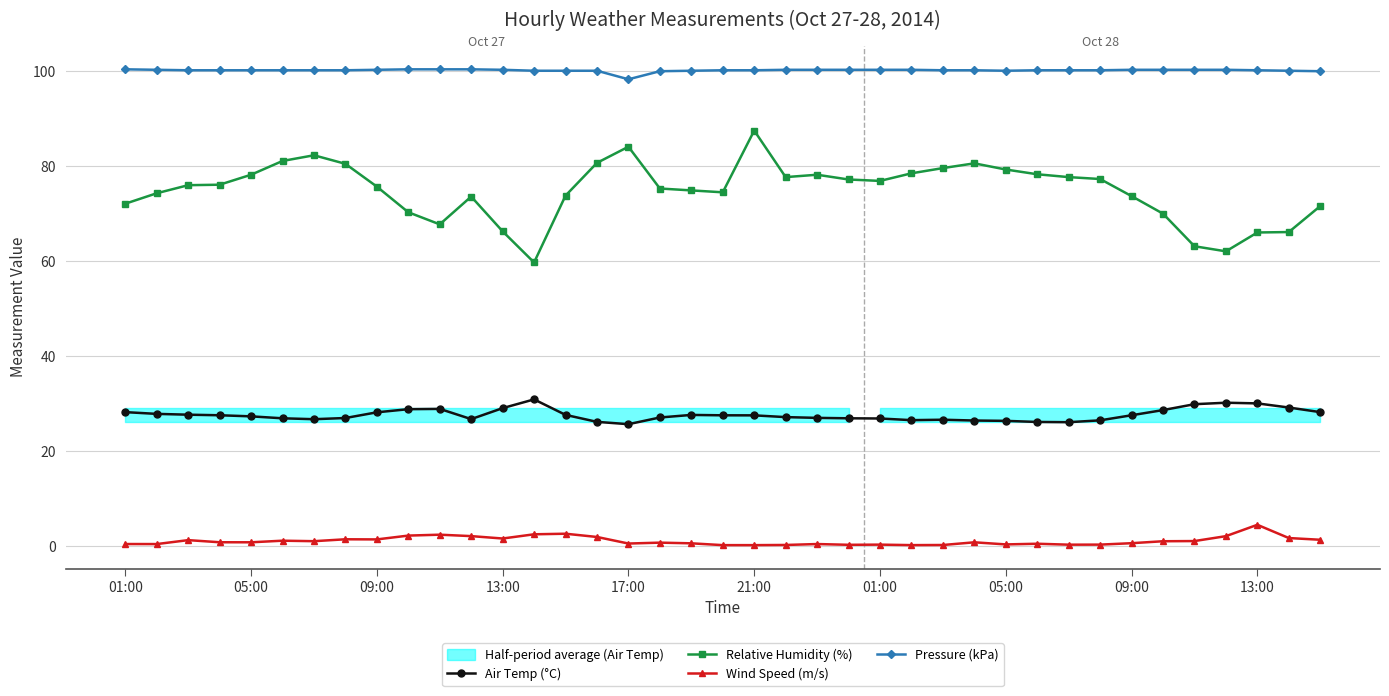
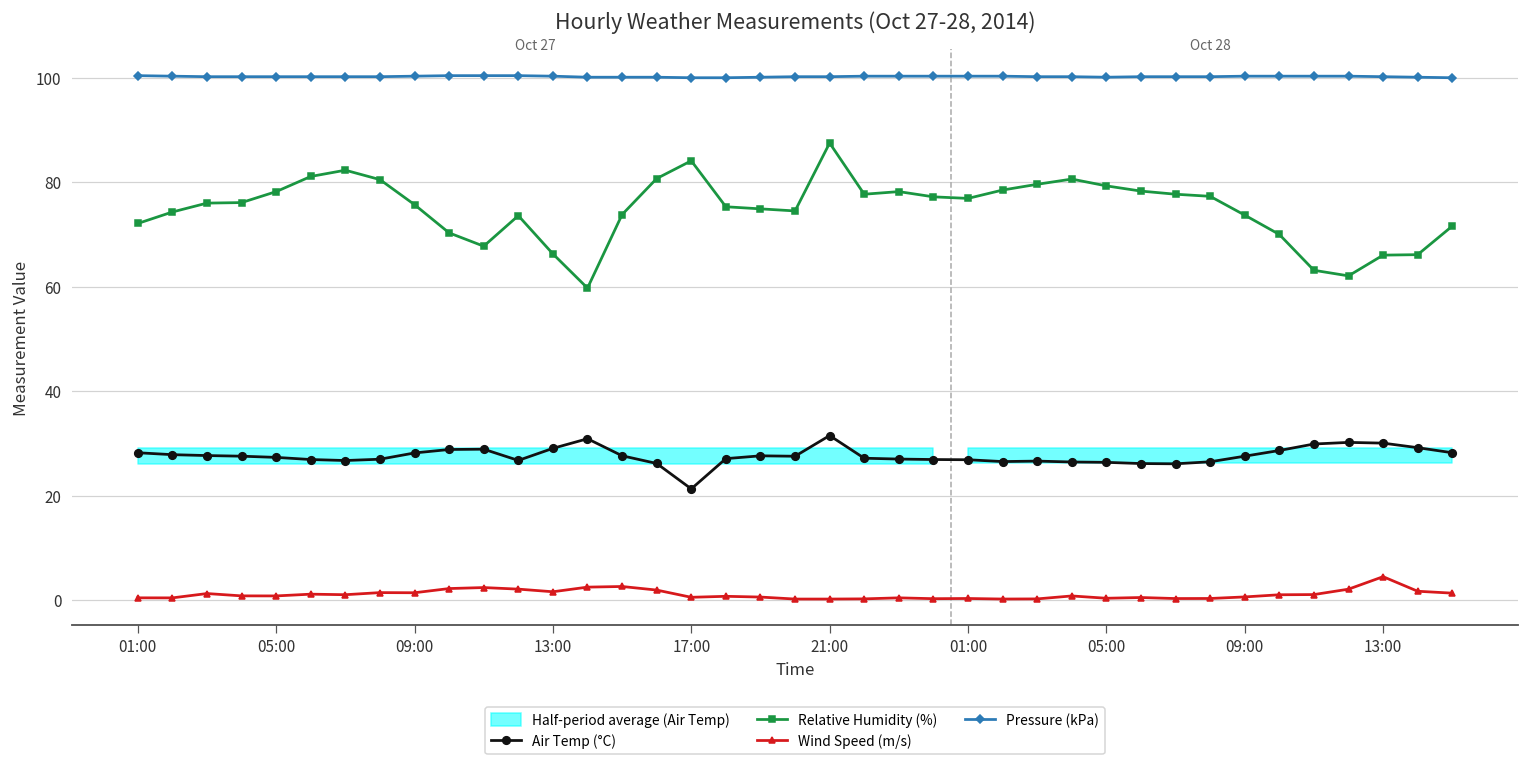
Air Temp (°C), 17:00: 26 -> 21
Pressure (kPa), 17:00: 98 -> 100
Air Temp (°C), 21:00: 28 -> 32
